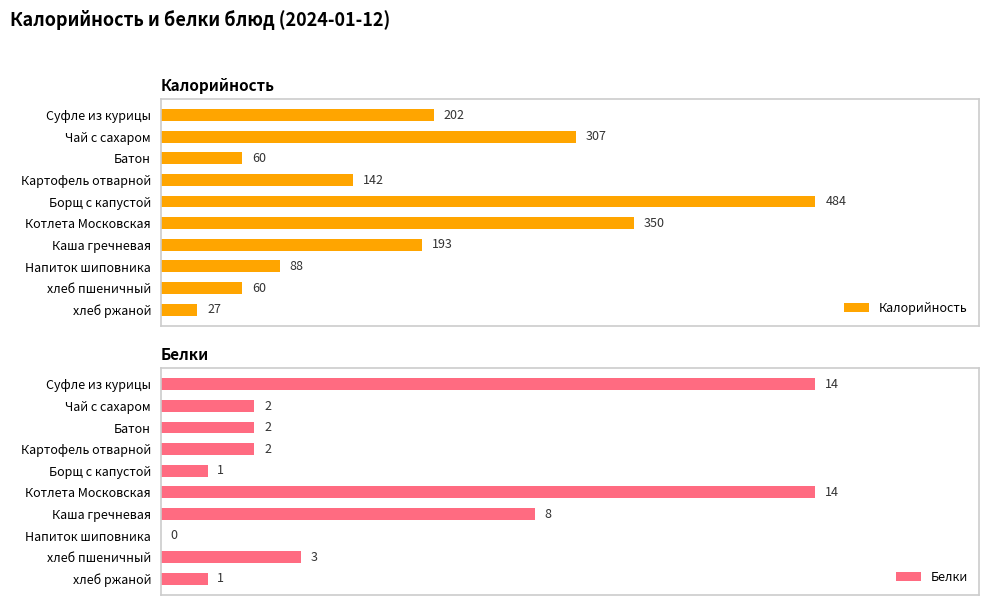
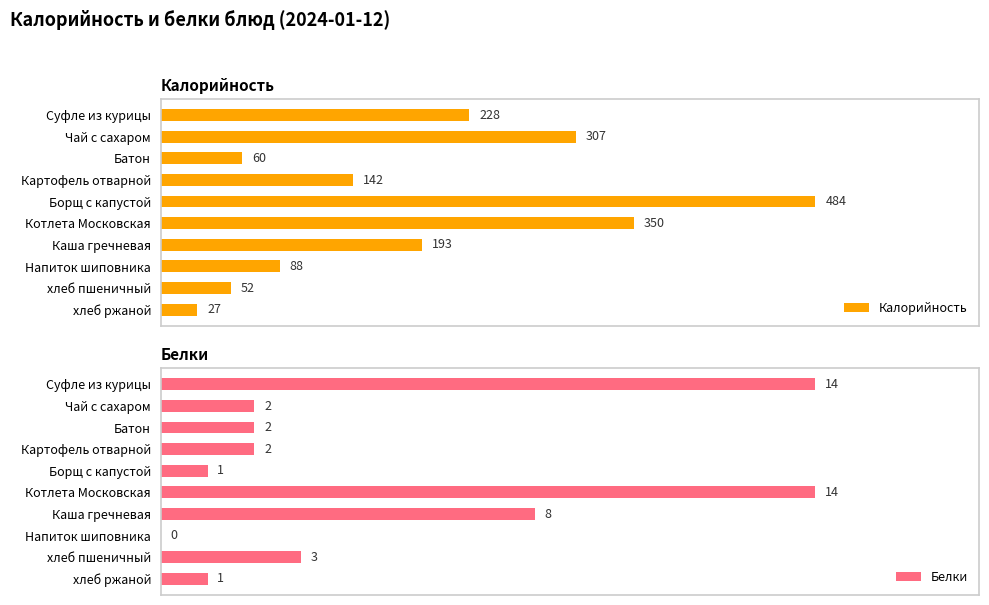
Калорийность, Суфле из курицы: 202 -> 228
Калорийность, хлеб пшеничный: 60 -> 52
